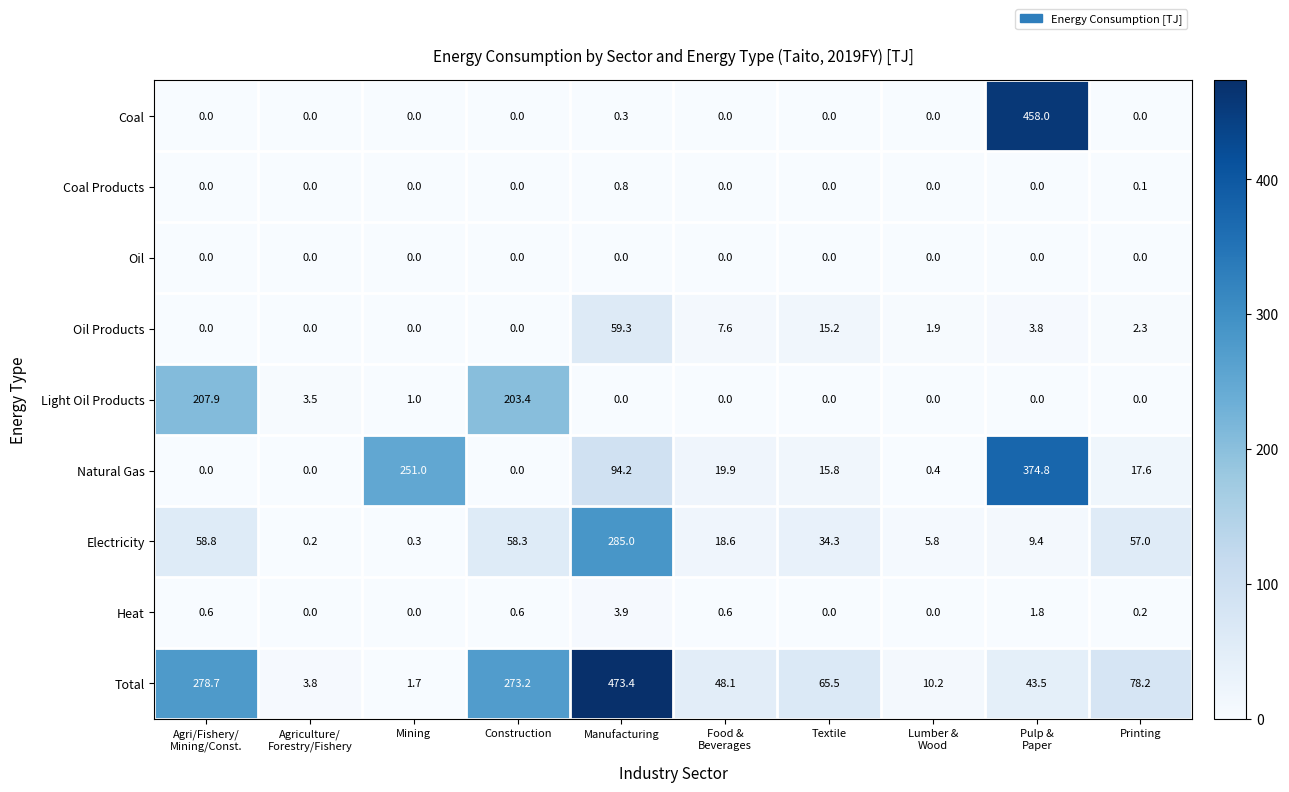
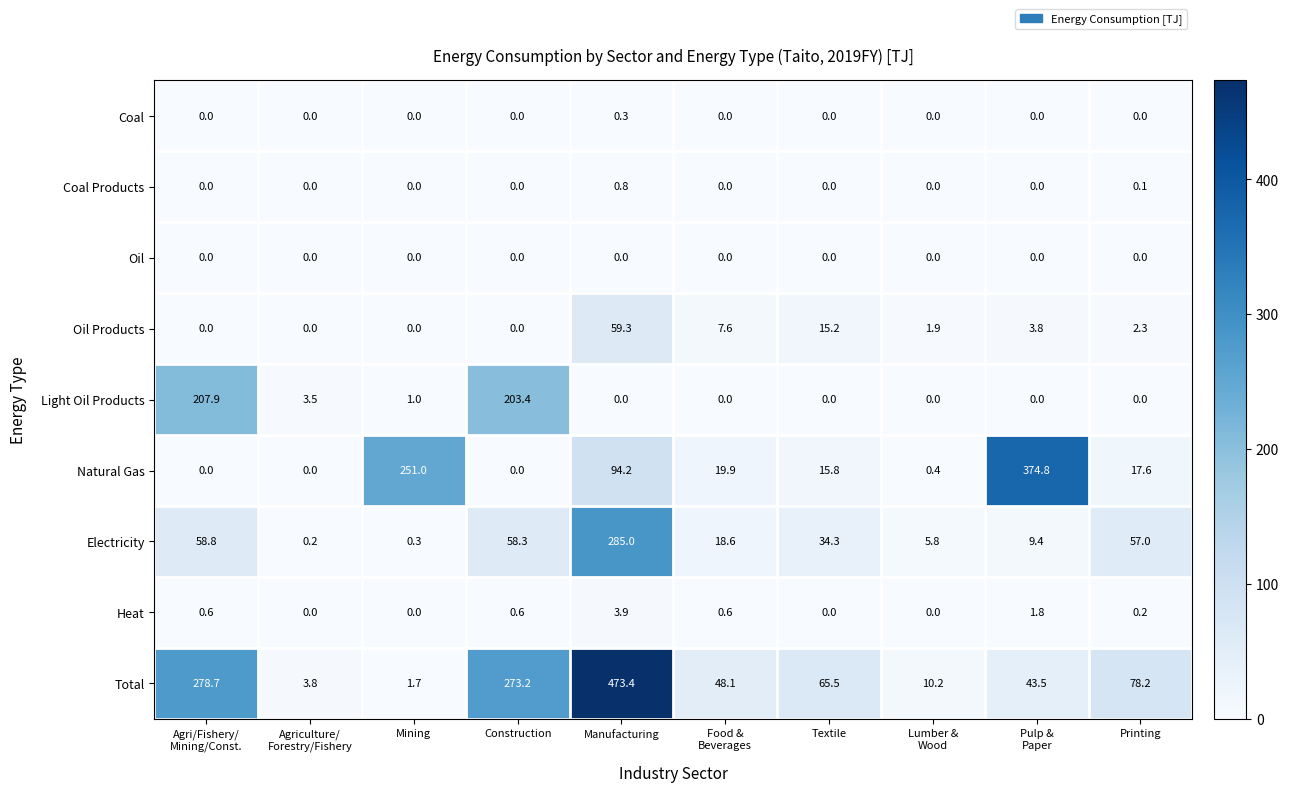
Coal, Pulp & Paper: 458.0 -> 0.0
